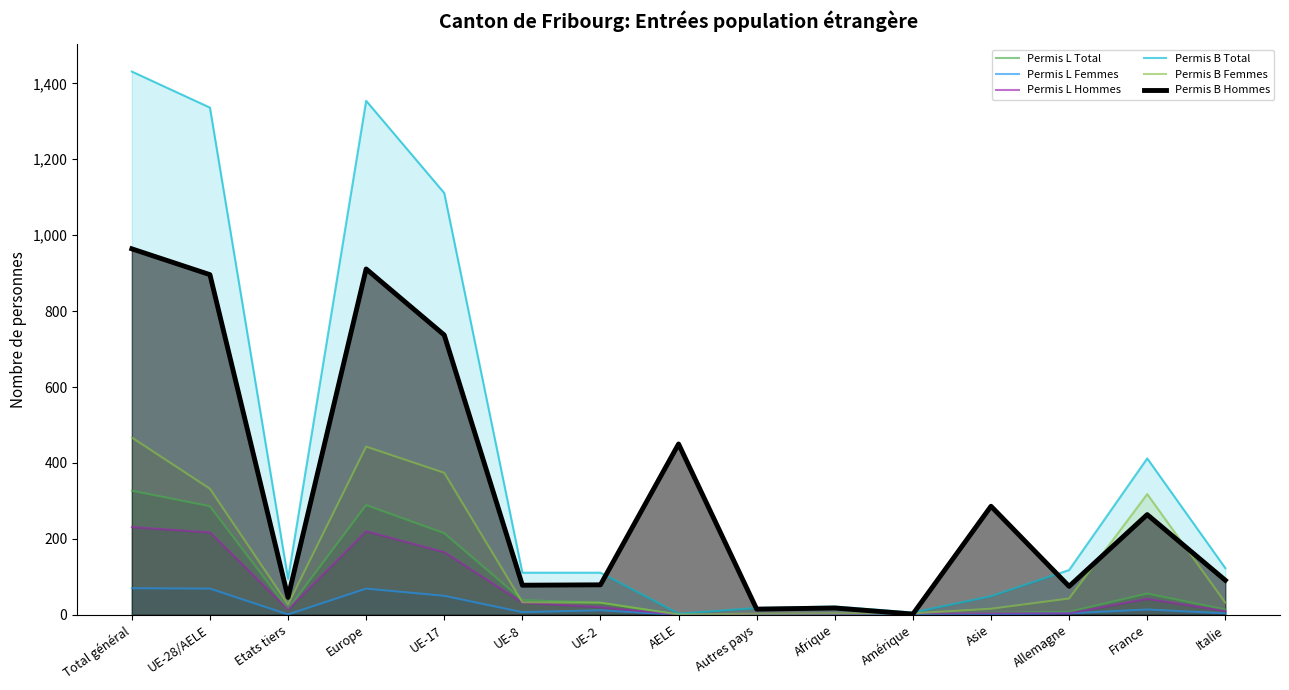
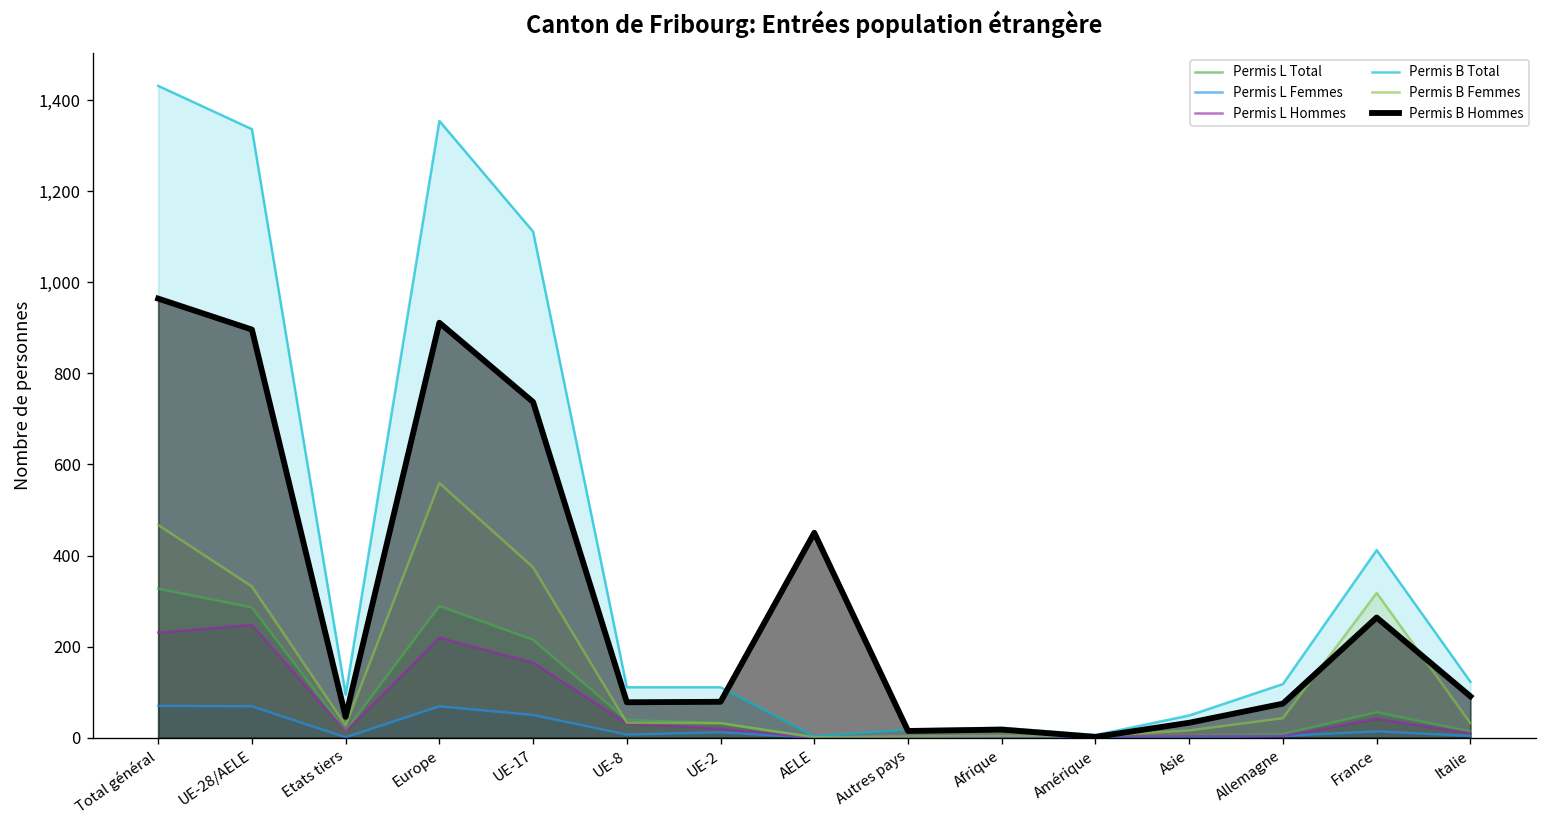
Permis L Hommes, UE-28/AELE: 220 -> 250
Permis B Femmes, Europe: 440 -> 560
Permis B Hommes, Asie: 290 -> 30
